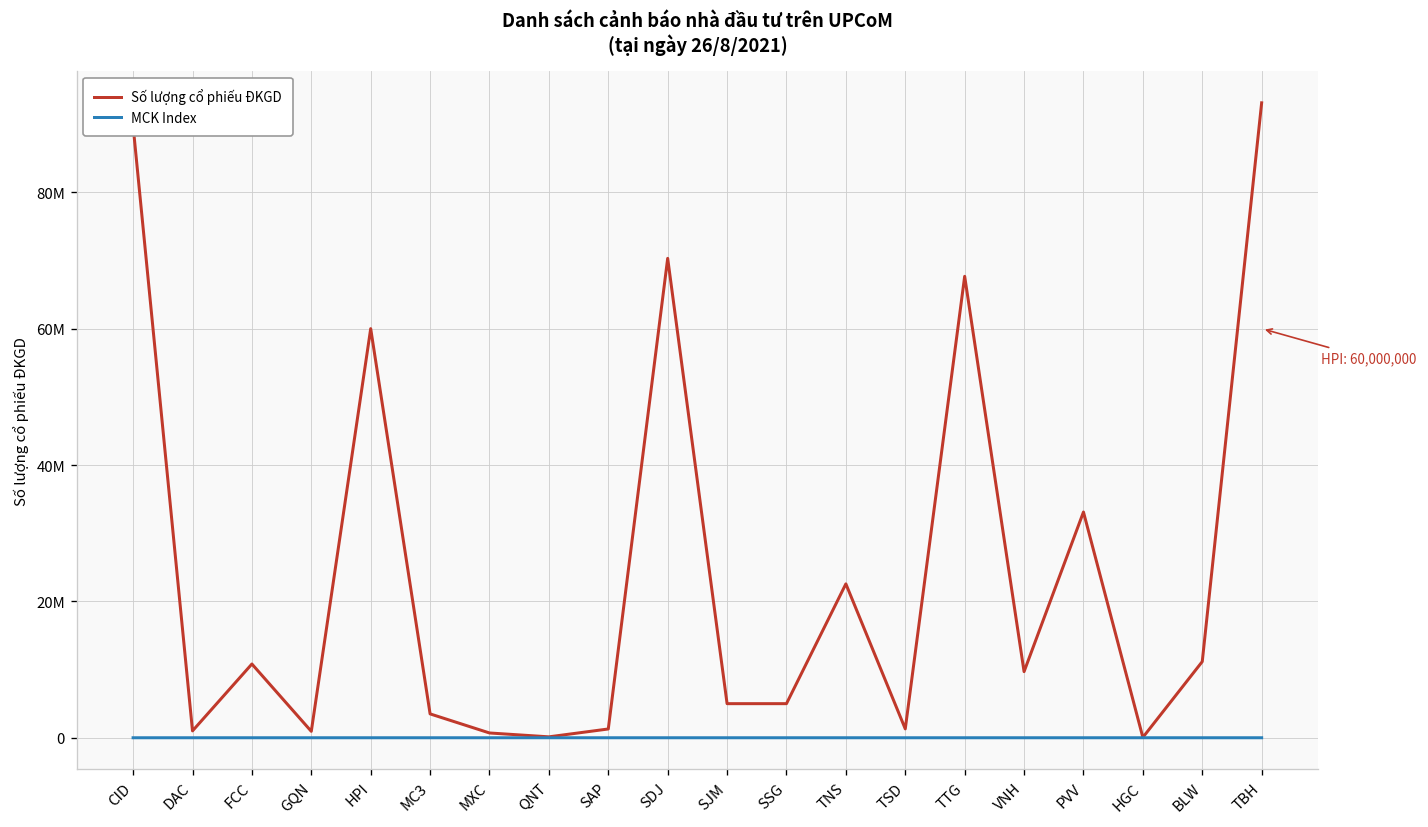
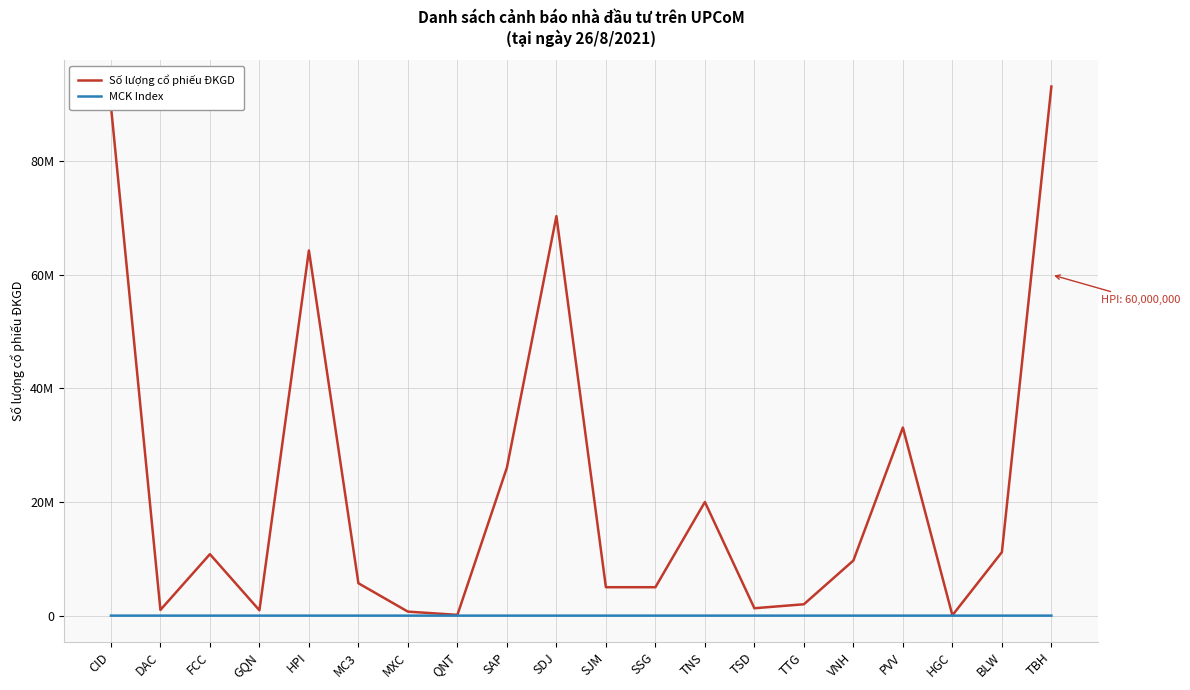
Số lượng cổ phiếu ĐKGD, HPI: 60000000 -> 64000000
Số lượng cổ phiếu ĐKGD, MC3: 4000000 -> 6000000
Số lượng cổ phiếu ĐKGD, SAP: 1000000 -> 26000000
Số lượng cổ phiếu ĐKGD, TNS: 23000000 -> 20000000
Số lượng cổ phiếu ĐKGD, TTG: 68000000 -> 2000000
